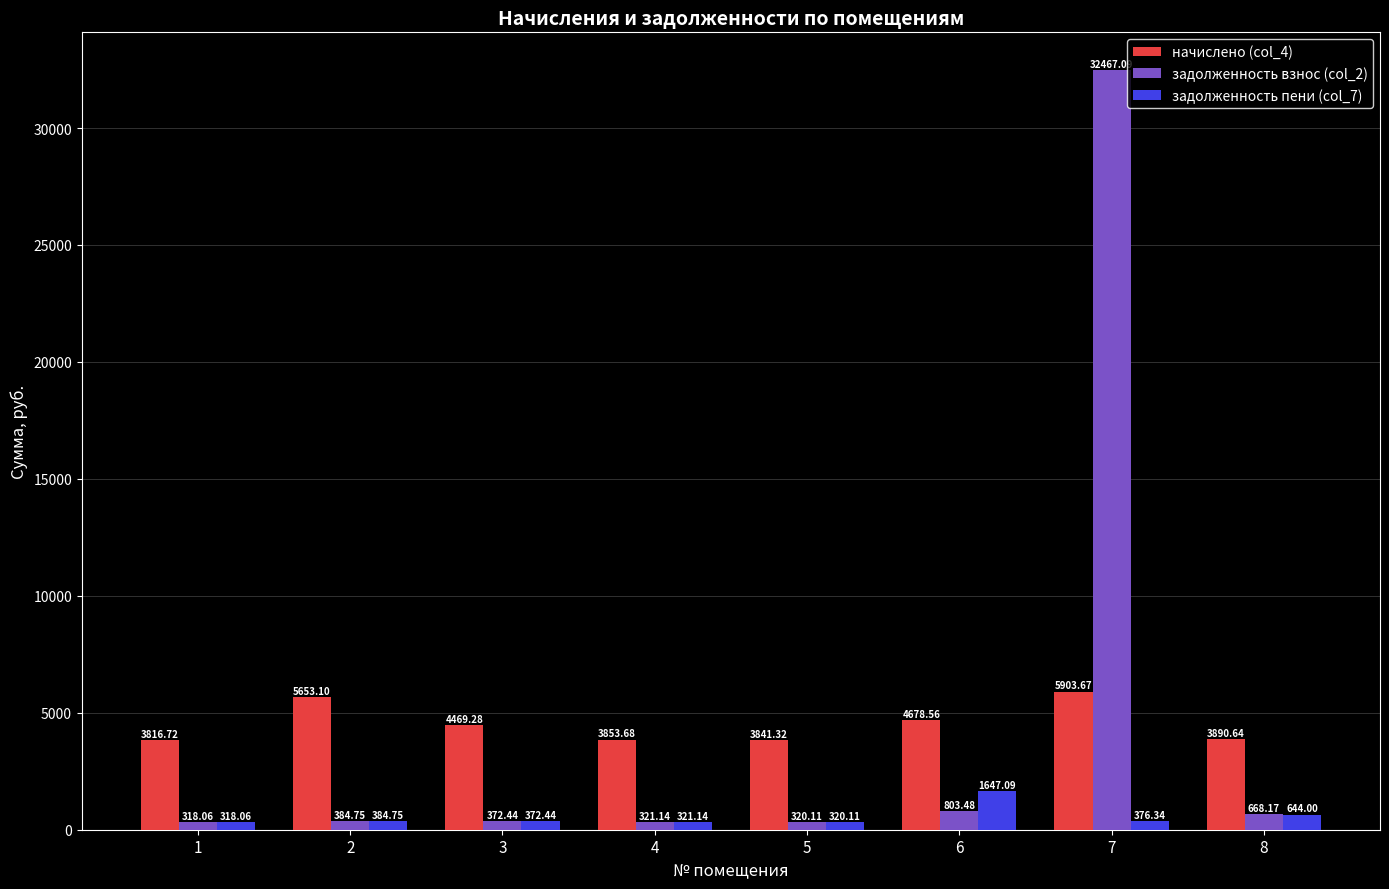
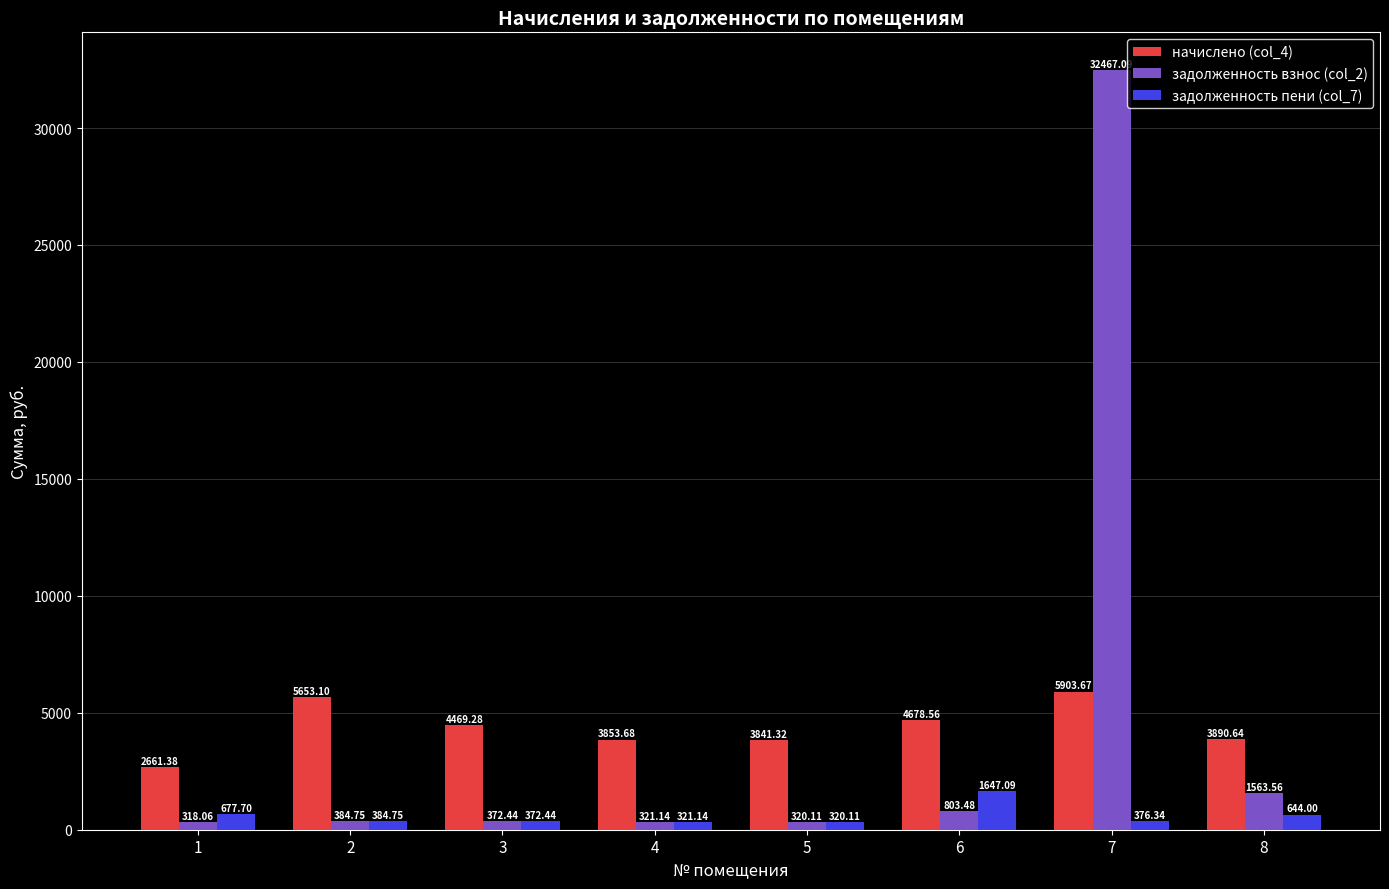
начислено (col_4), 1: 3816.72 -> 2661.38
задолженность пени (col_7), 1: 318.06 -> 677.70
задолженность взнос (col_2), 8: 668.17 -> 1563.56
